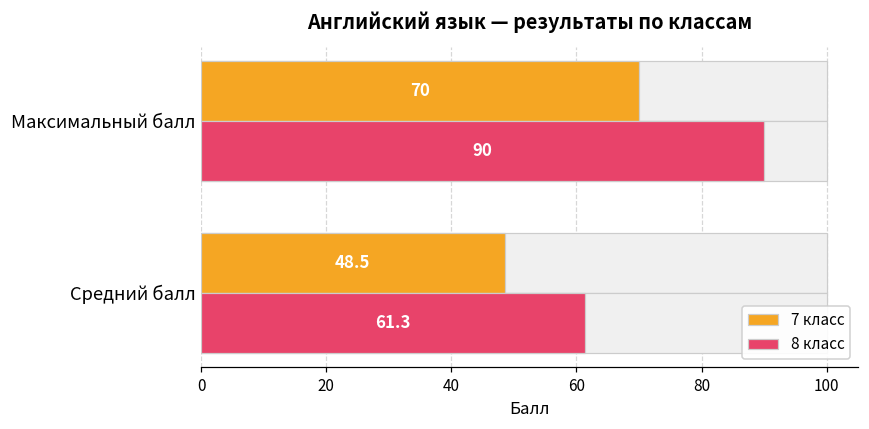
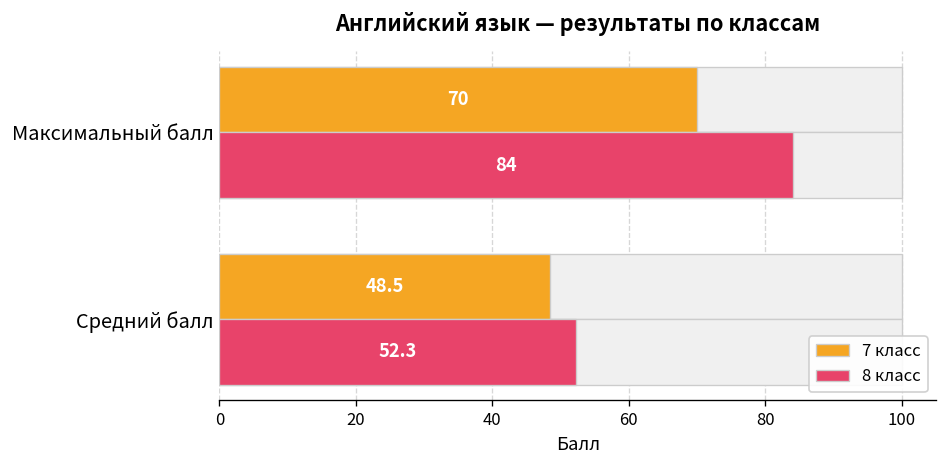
8 класс, Максимальный балл: 90 -> 84
8 класс, Средний балл: 61.3 -> 52.3
